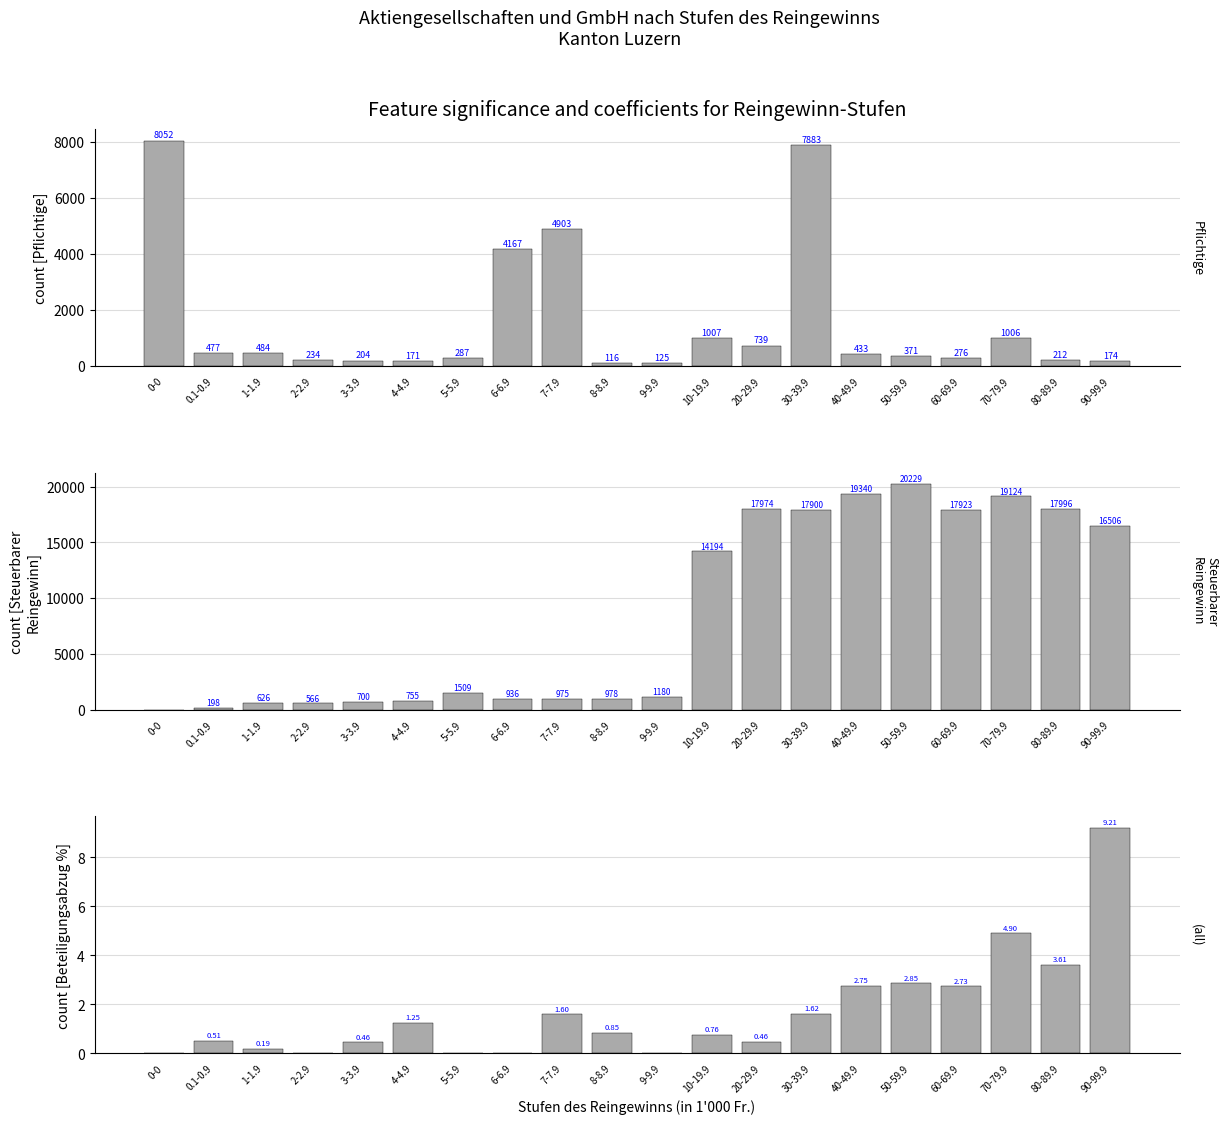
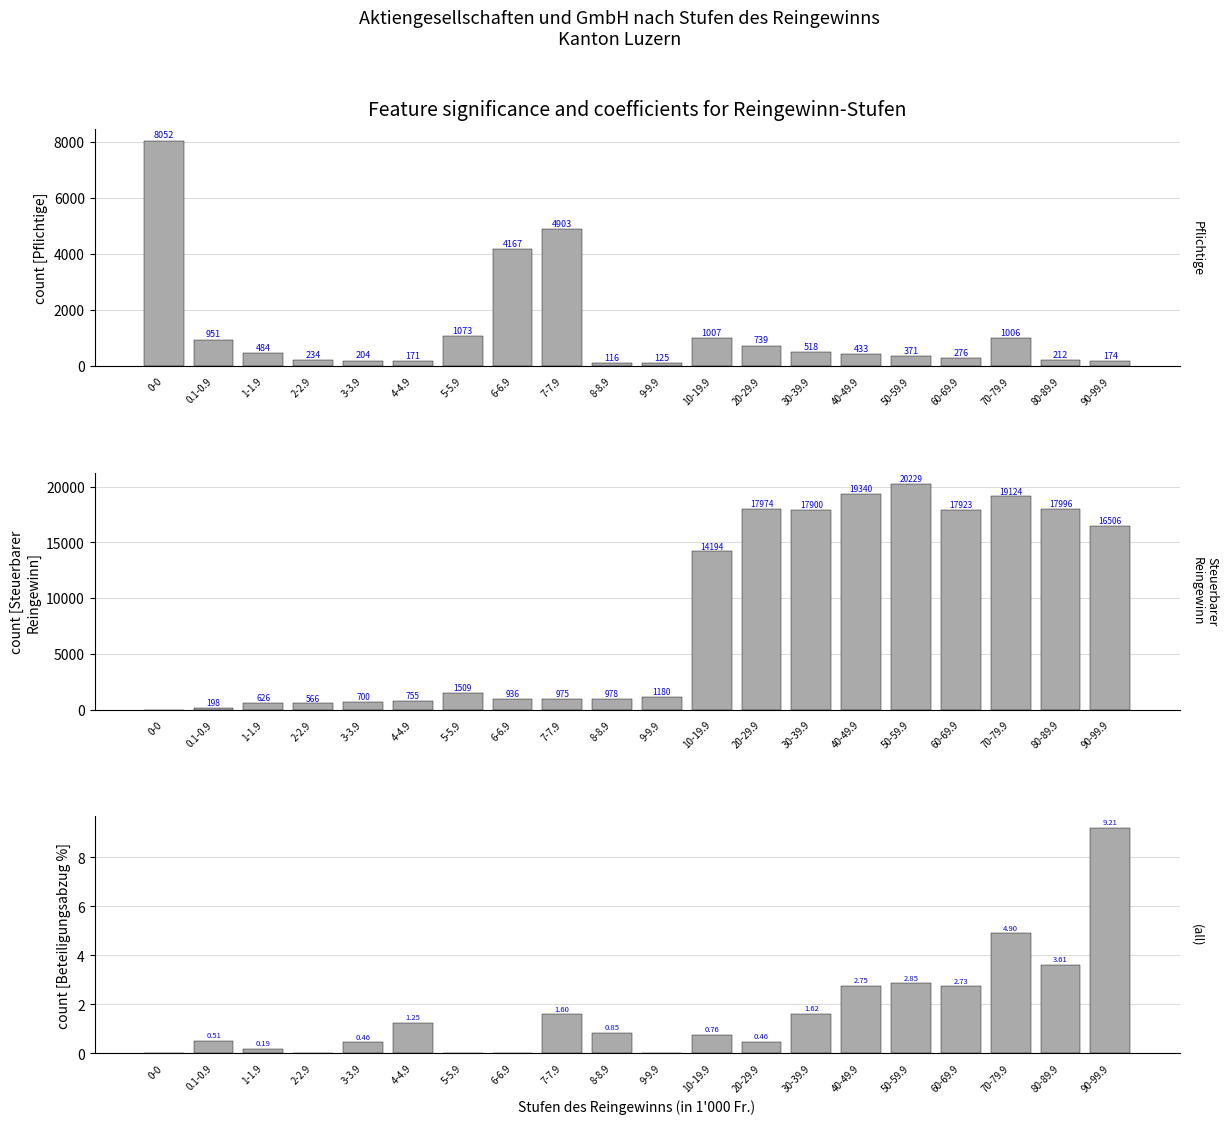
Feature significance and coefficients for Reingewinn-Stufen, 0.1-0.9: 477 -> 951
Feature significance and coefficients for Reingewinn-Stufen, 5-5.9: 287 -> 1073
Feature significance and coefficients for Reingewinn-Stufen, 30-39.9: 7883 -> 518
